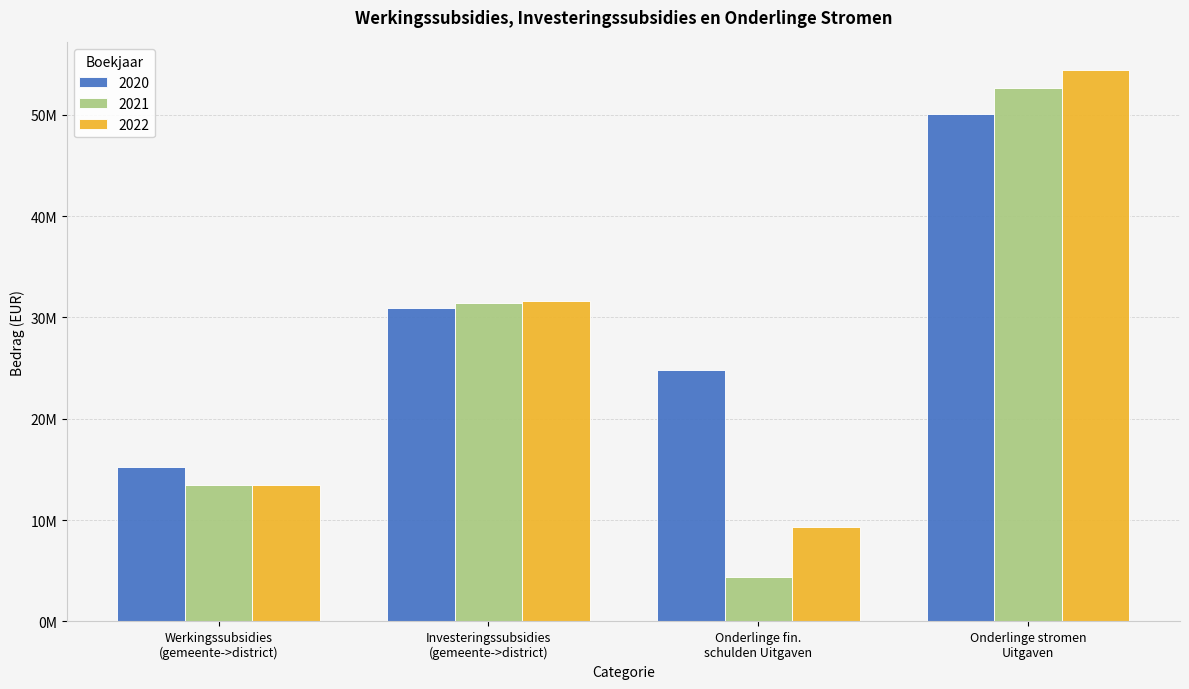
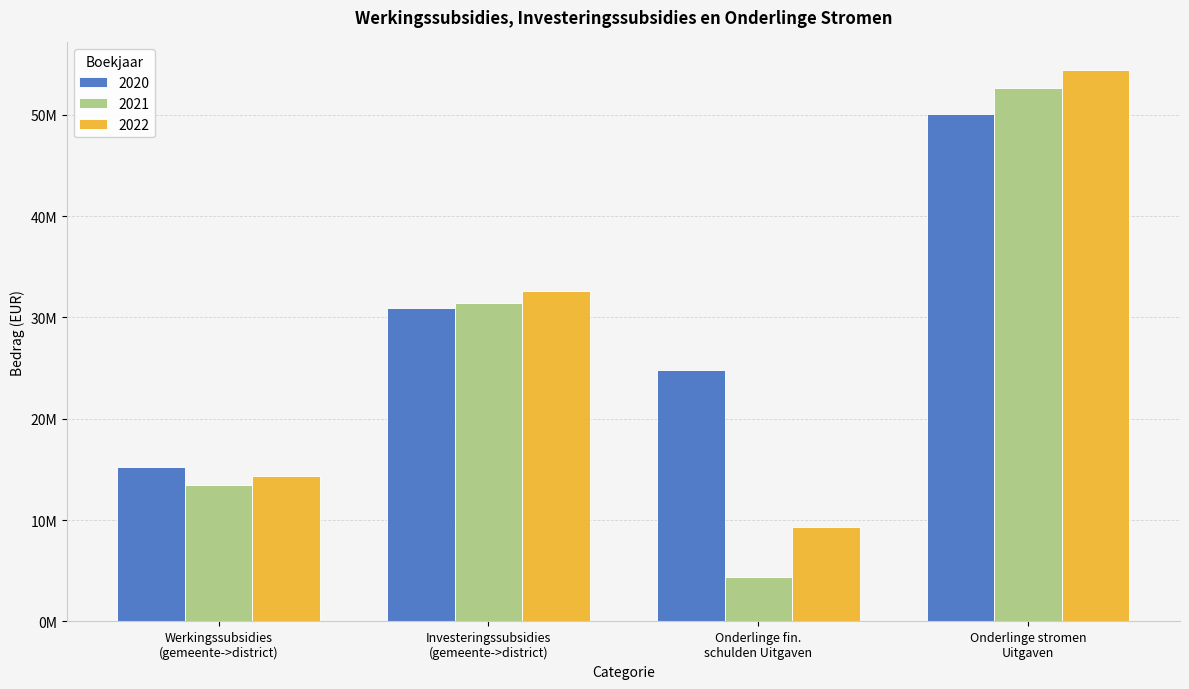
2022, Werkingssubsidies (gemeente->district): 13400000 -> 14300000
2022, Investeringssubsidies (gemeente->district): 31600000 -> 32600000
